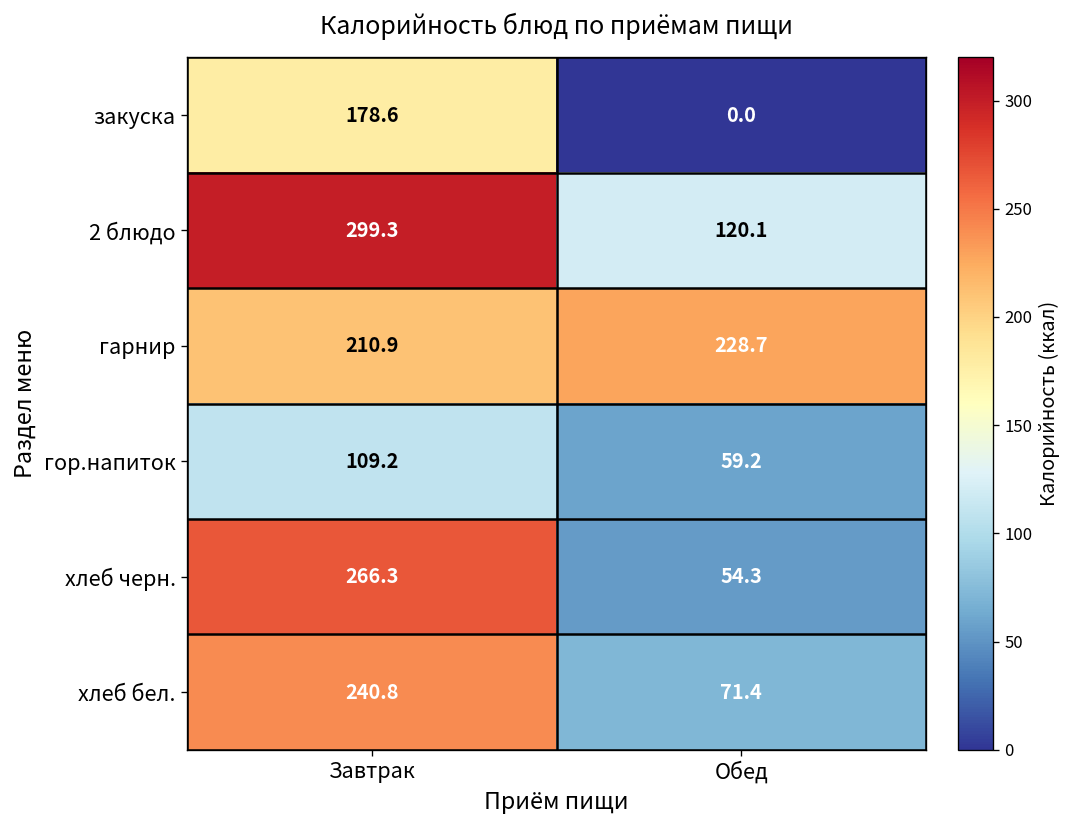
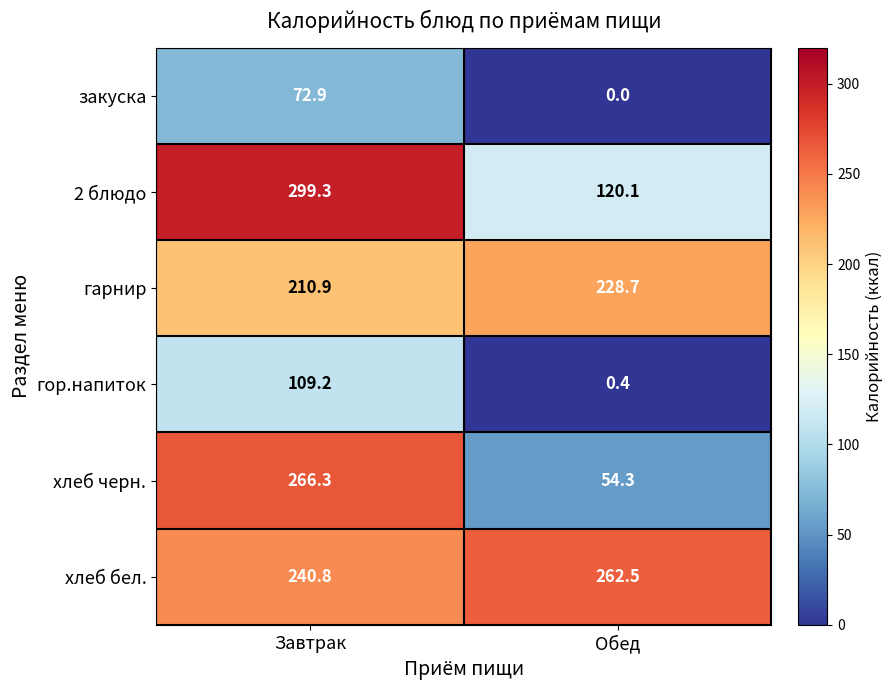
закуска, Завтрак: 178.6 -> 72.9
гор.напиток, Обед: 59.2 -> 0.4
хлеб бел., Обед: 71.4 -> 262.5
